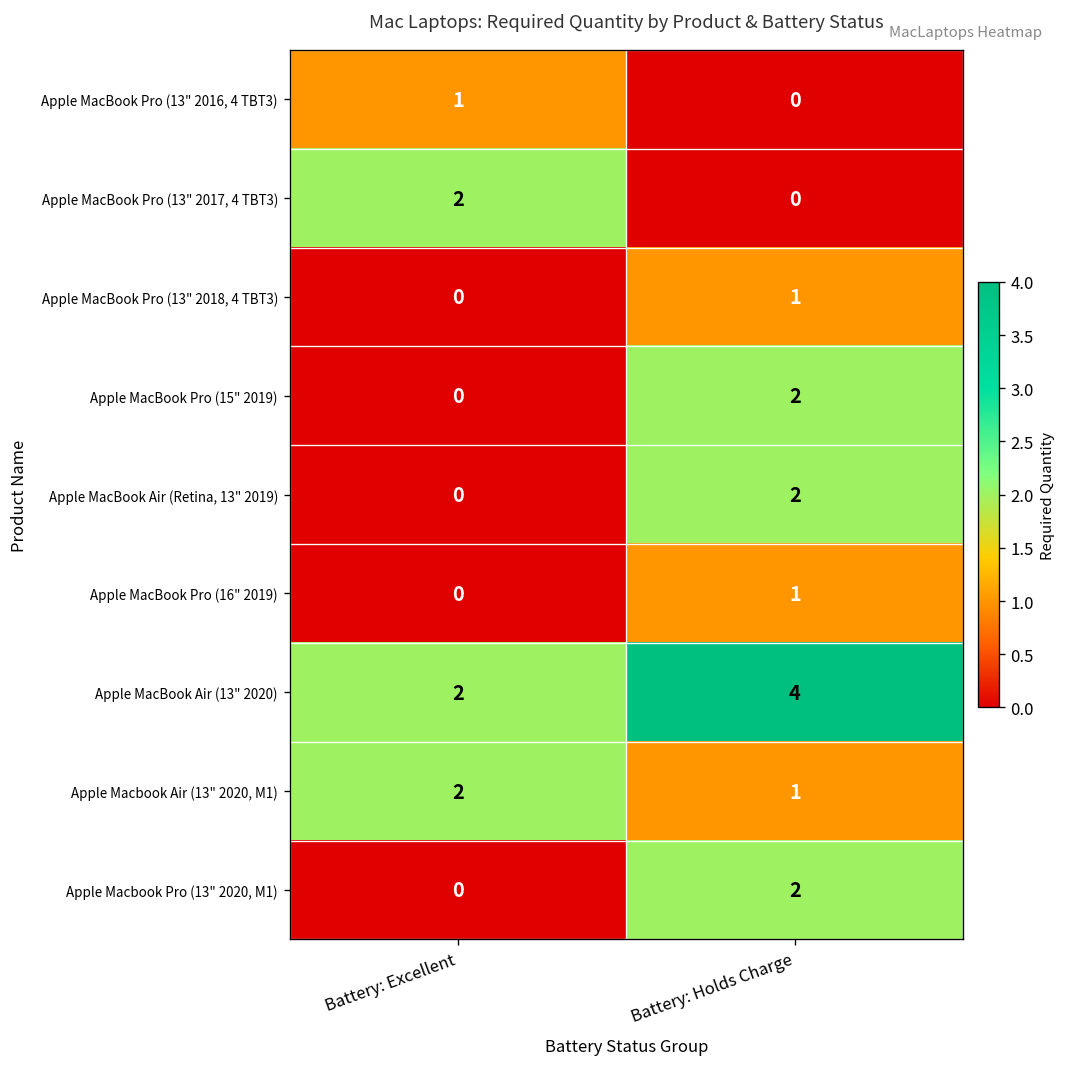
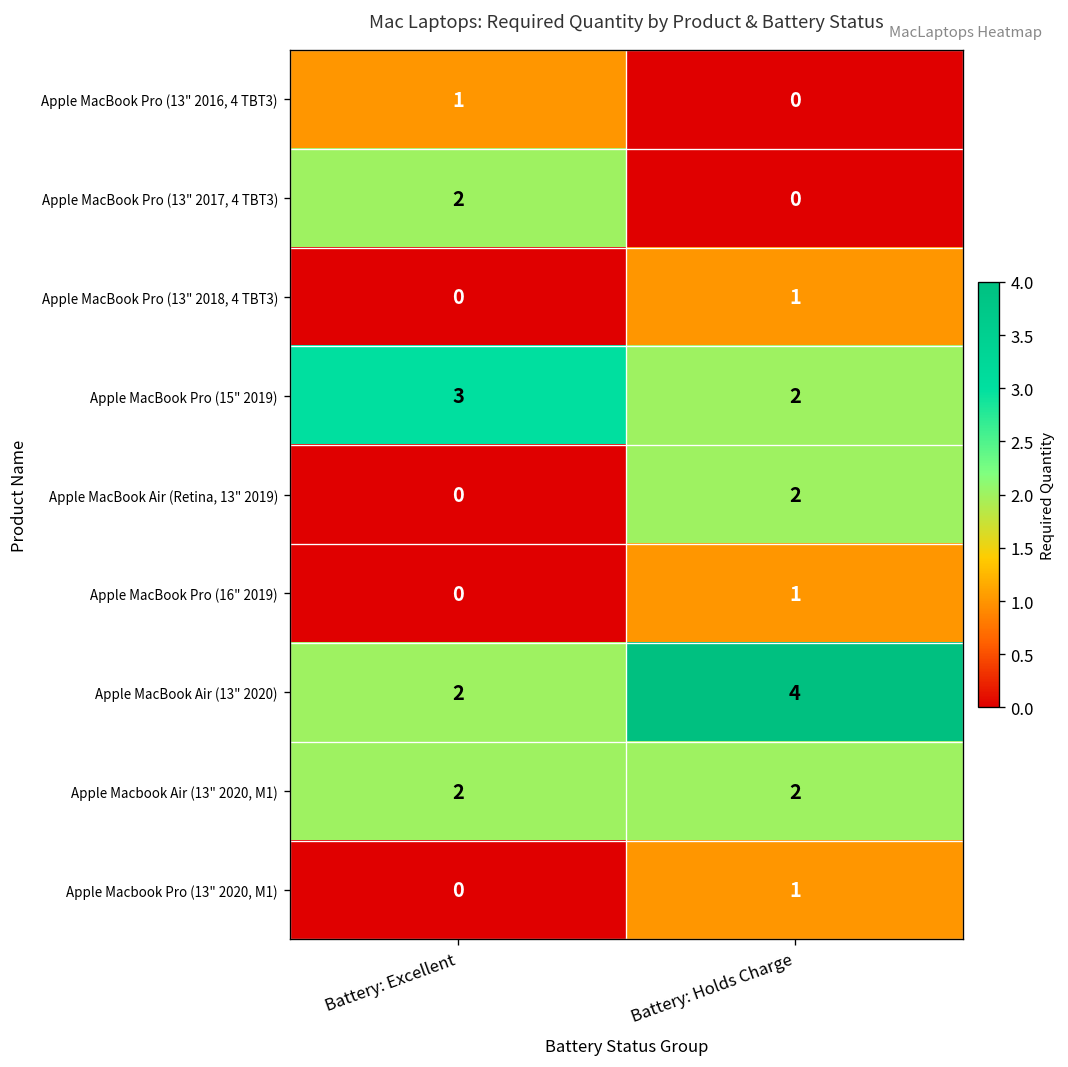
Apple MacBook Pro (15" 2019), Battery: Excellent: 0 -> 3
Apple Macbook Air (13" 2020, M1), Battery: Holds Charge: 1 -> 2
Apple Macbook Pro (13" 2020, M1), Battery: Holds Charge: 2 -> 1
